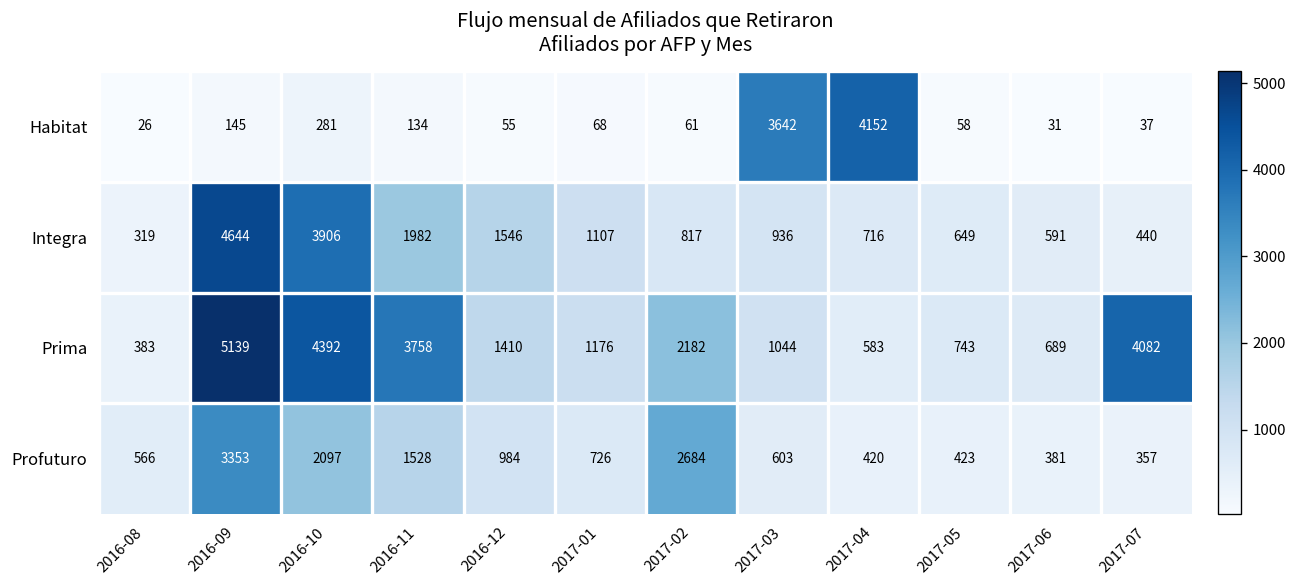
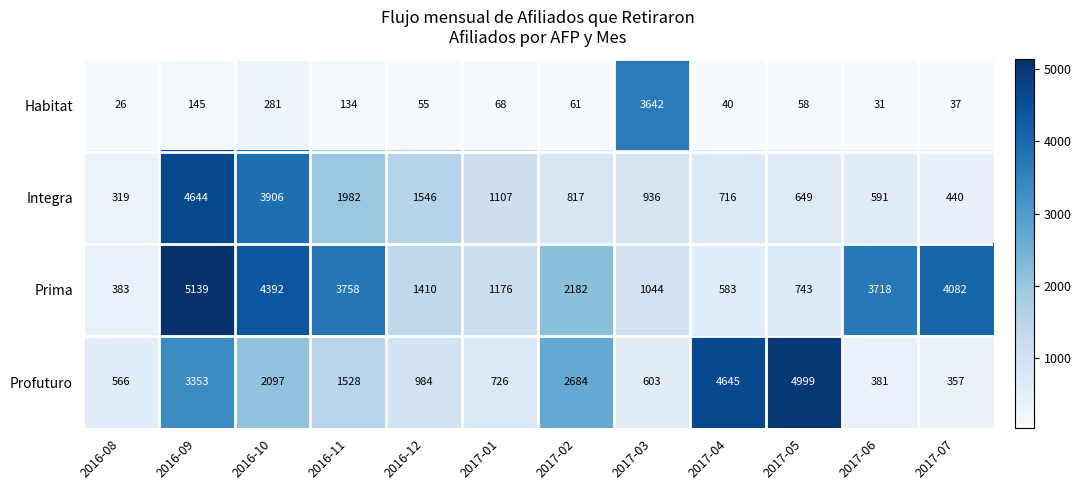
Habitat, 2017-04: 4152 -> 40
Prima, 2017-06: 689 -> 3718
Profuturo, 2017-04: 420 -> 4645
Profuturo, 2017-05: 423 -> 4999
